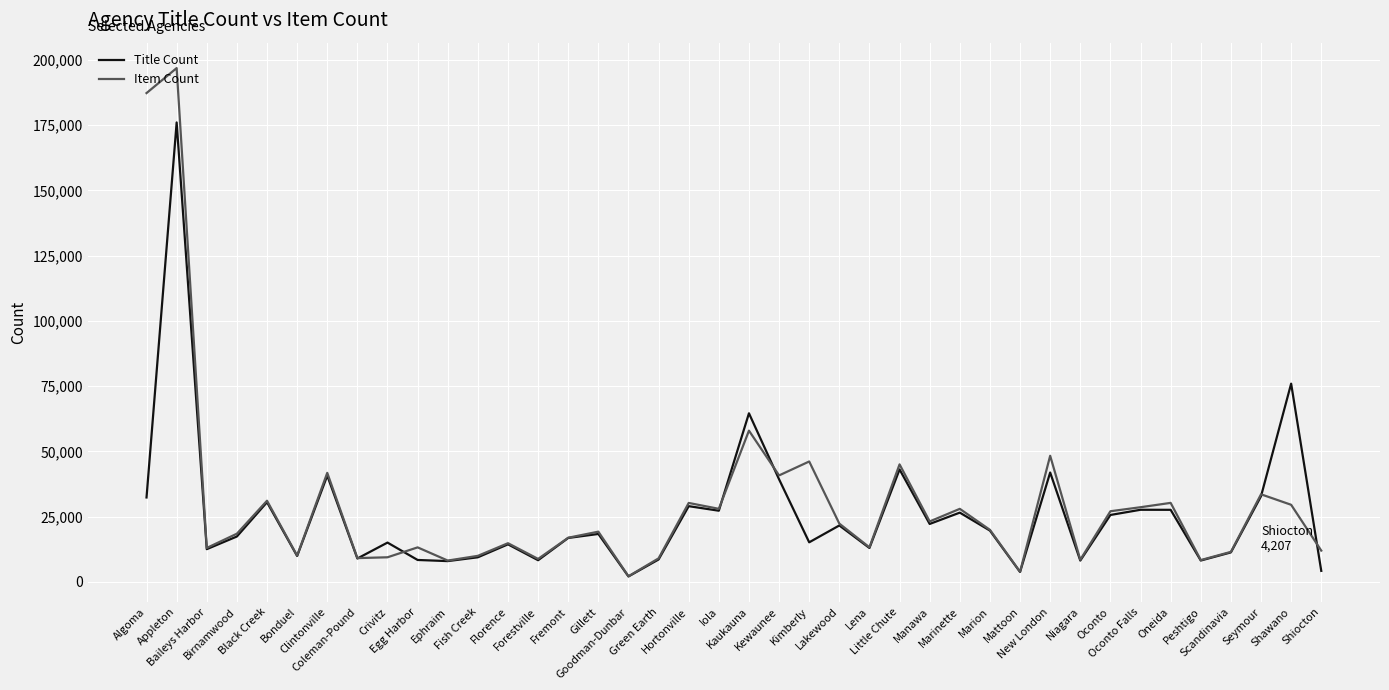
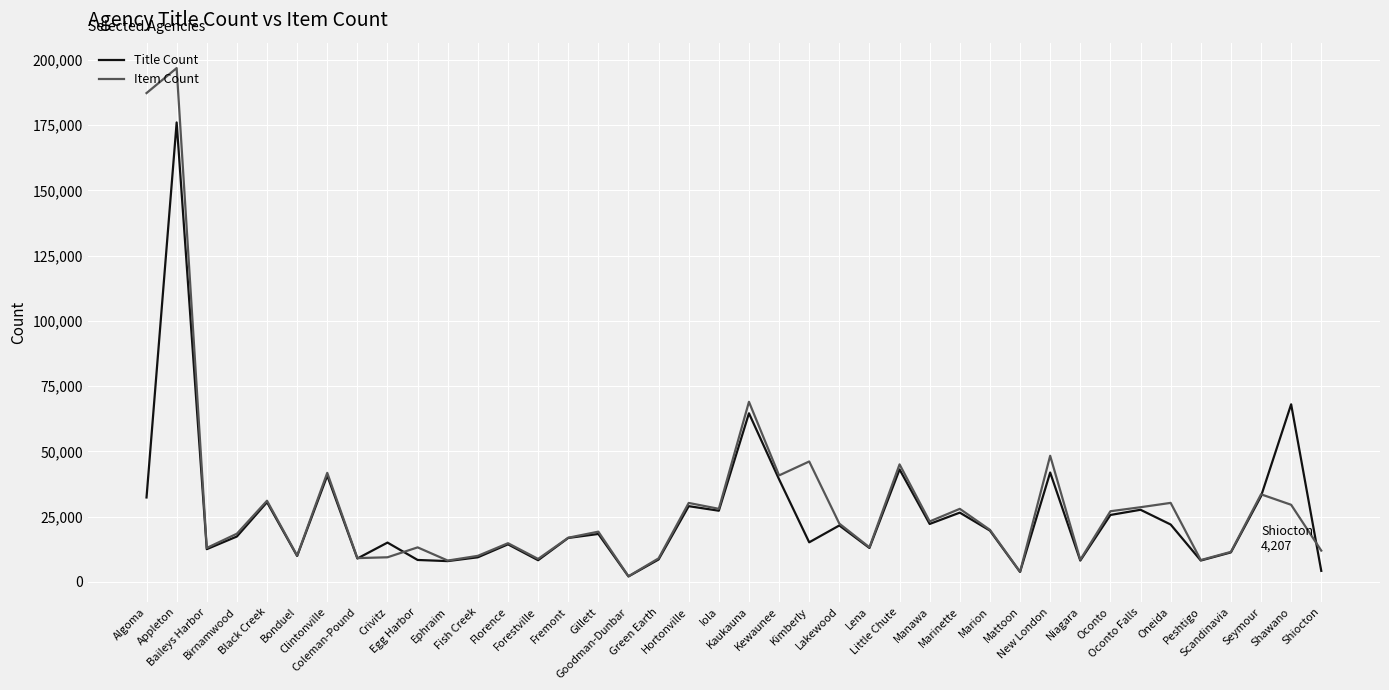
Item Count, Kaukauna: 58,000 -> 69,000
Title Count, Oneida: 28,000 -> 22,000
Title Count, Shawano: 76,000 -> 68,000
